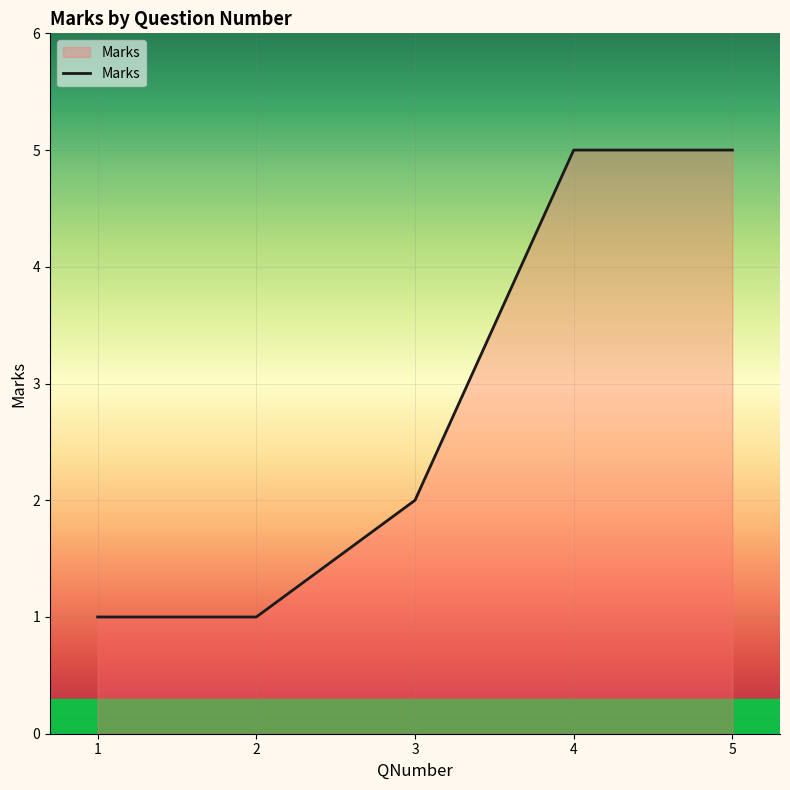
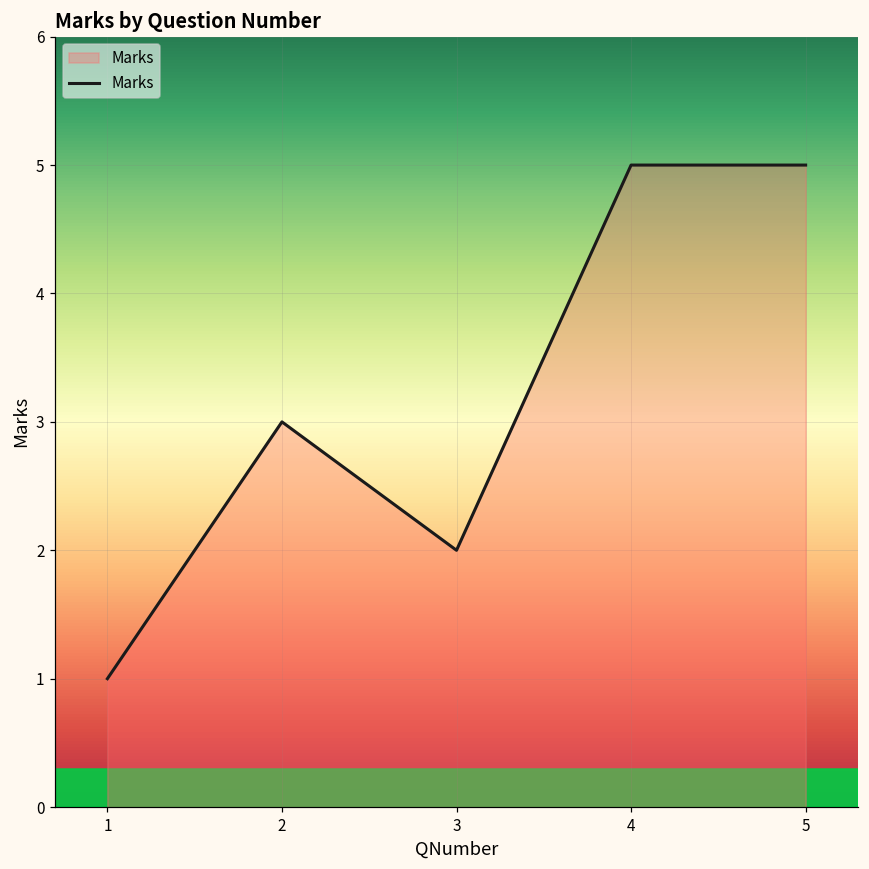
2: 1 -> 3
